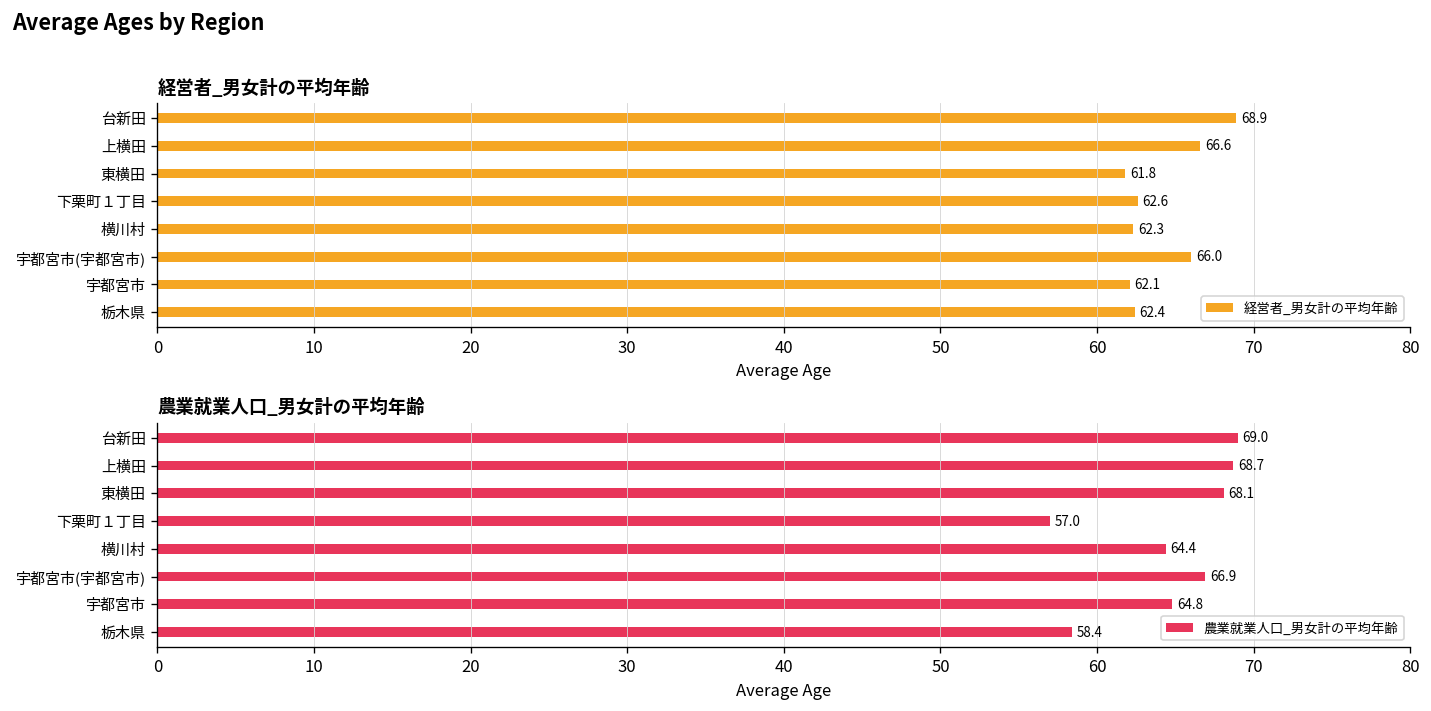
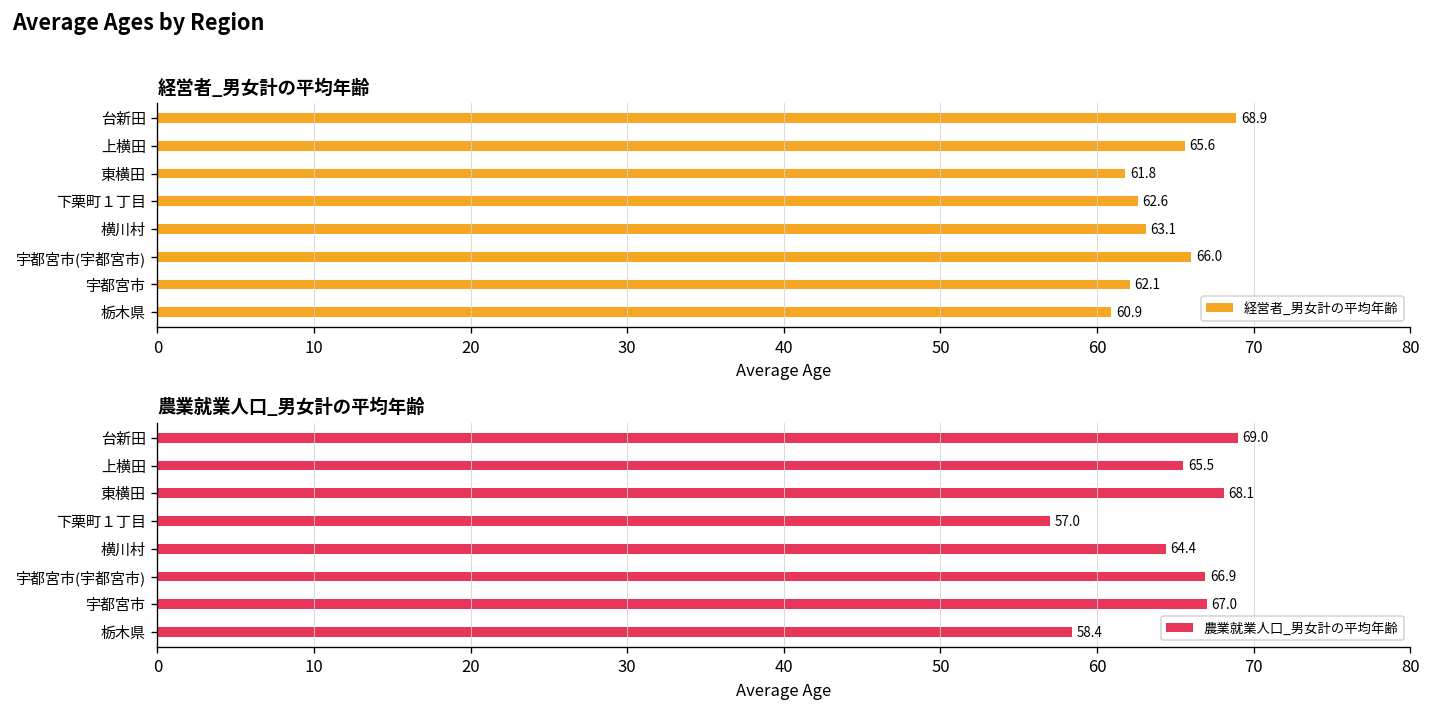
経営者_男女計の平均年齢, 上横田: 66.6 -> 65.6
経営者_男女計の平均年齢, 横川村: 62.3 -> 63.1
経営者_男女計の平均年齢, 栃木県: 62.4 -> 60.9
農業就業人口_男女計の平均年齢, 上横田: 68.7 -> 65.5
農業就業人口_男女計の平均年齢, 宇都宮市: 64.8 -> 67.0
